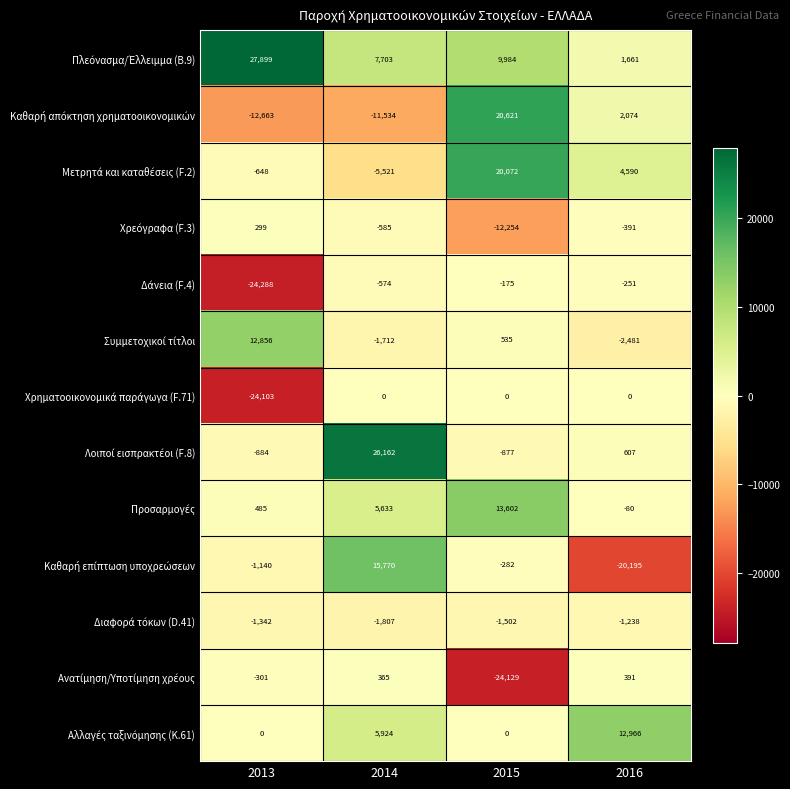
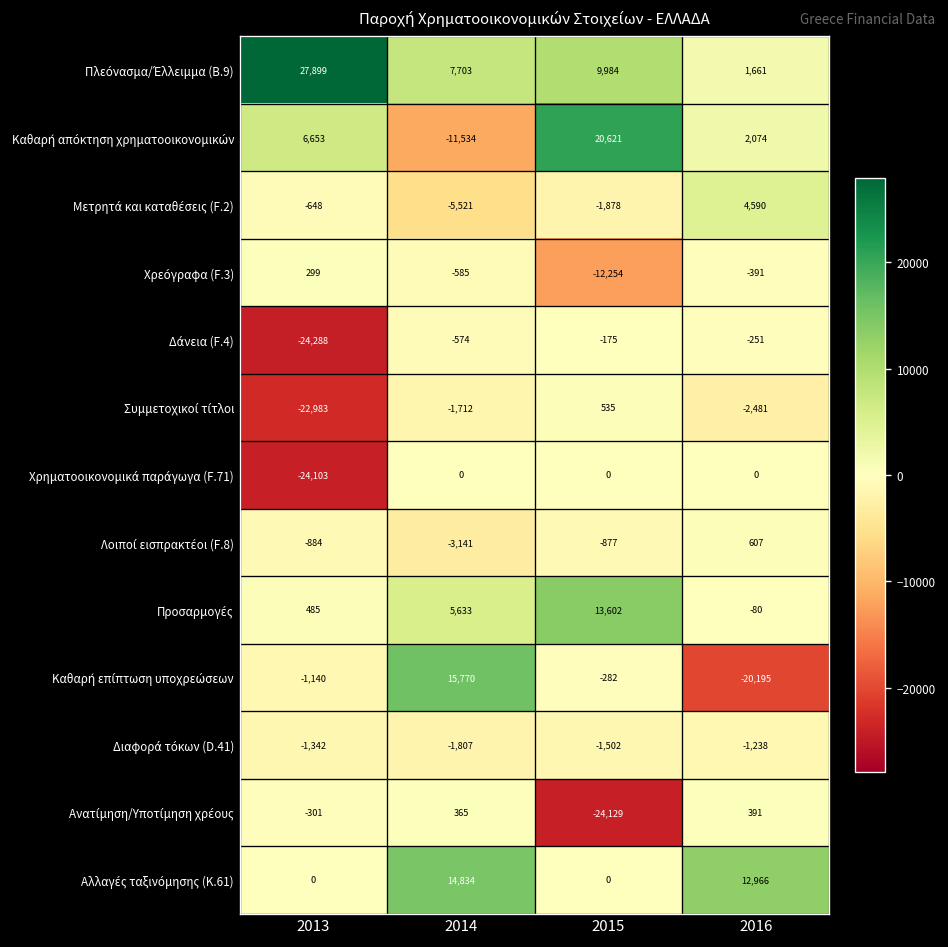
Καθαρή απόκτηση χρηματοοικονομικών, 2013: -12,663 -> 6,653
Μετρητά και καταθέσεις (F.2), 2015: 20,072 -> -1,878
Συμμετοχικοί τίτλοι, 2013: 12,856 -> -22,983
Λοιποί εισπρακτέοι (F.8), 2014: 26,162 -> -3,141
Αλλαγές ταξινόμησης (K.61), 2014: 5,924 -> 14,834
